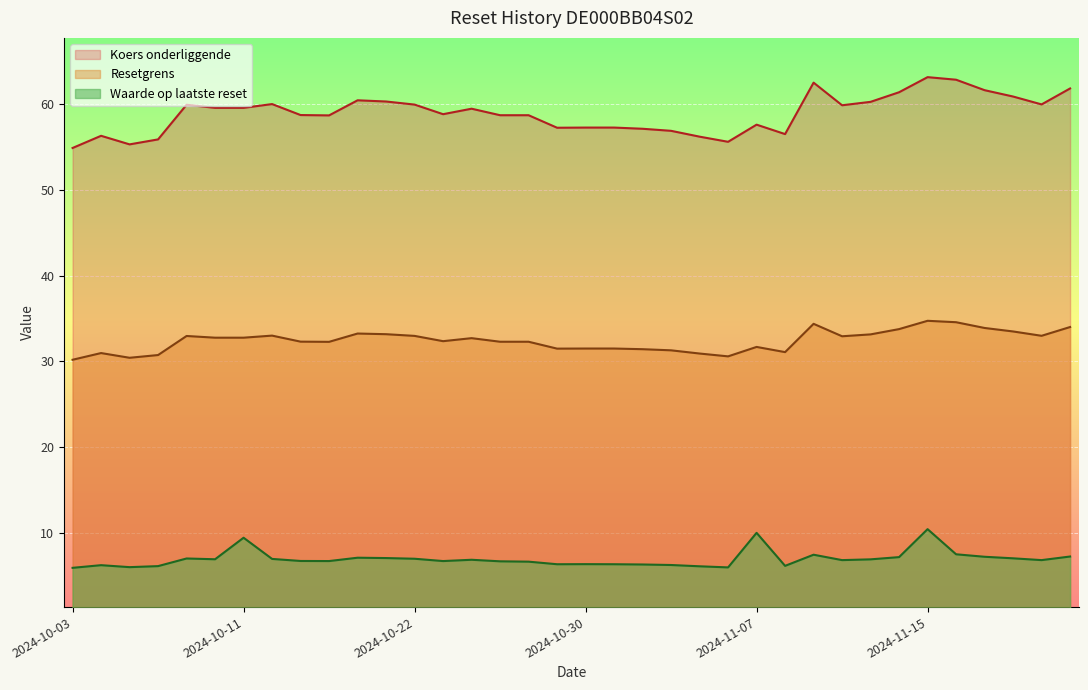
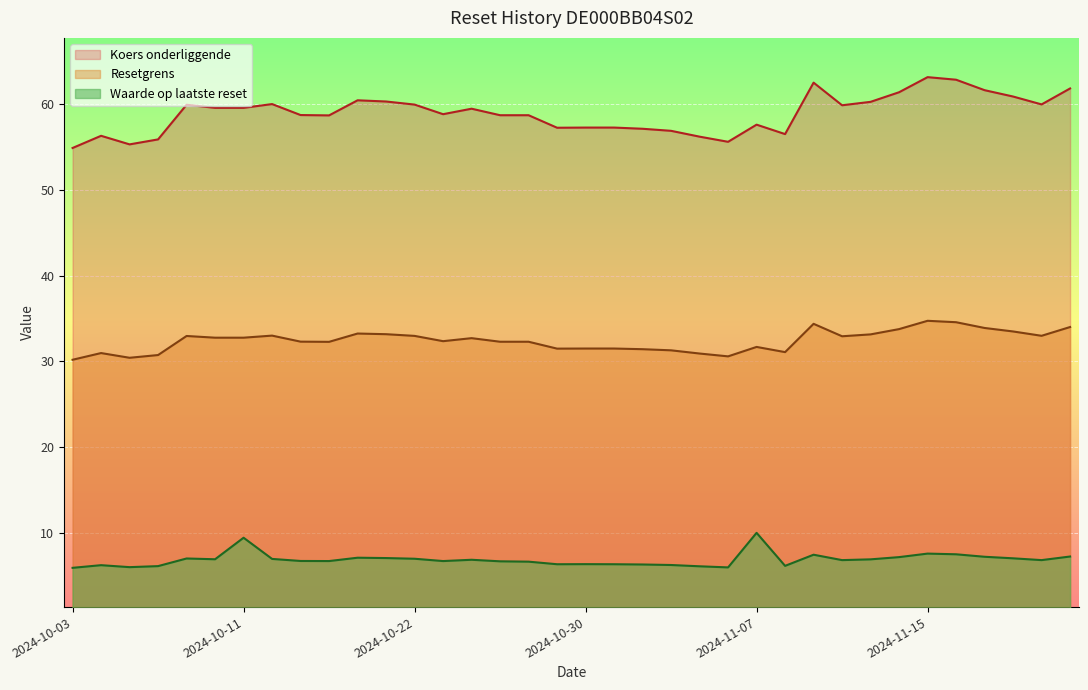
Waarde op laatste reset, 2024-11-15: 10 -> 8
